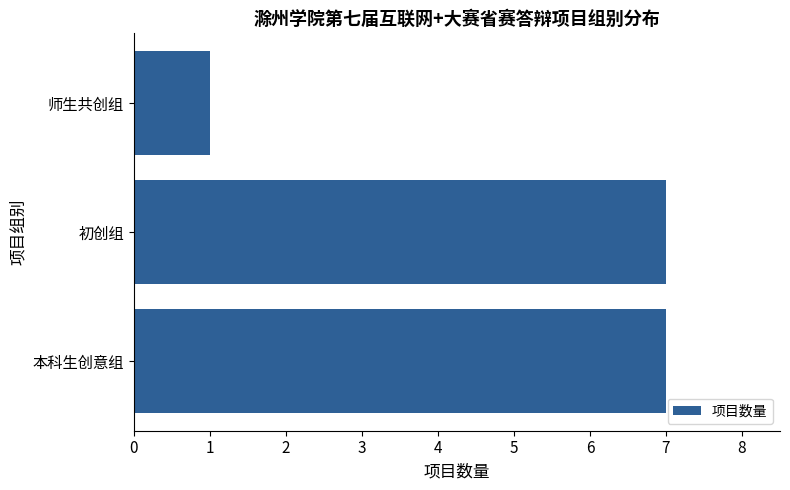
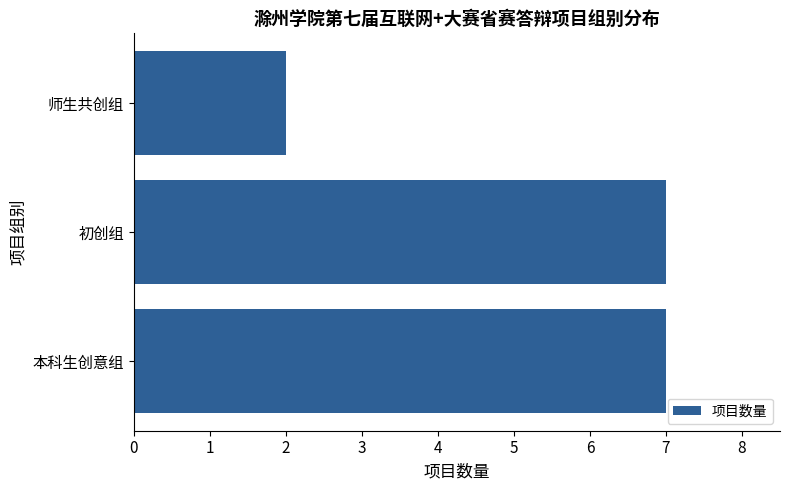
师生共创组: 1 -> 2
